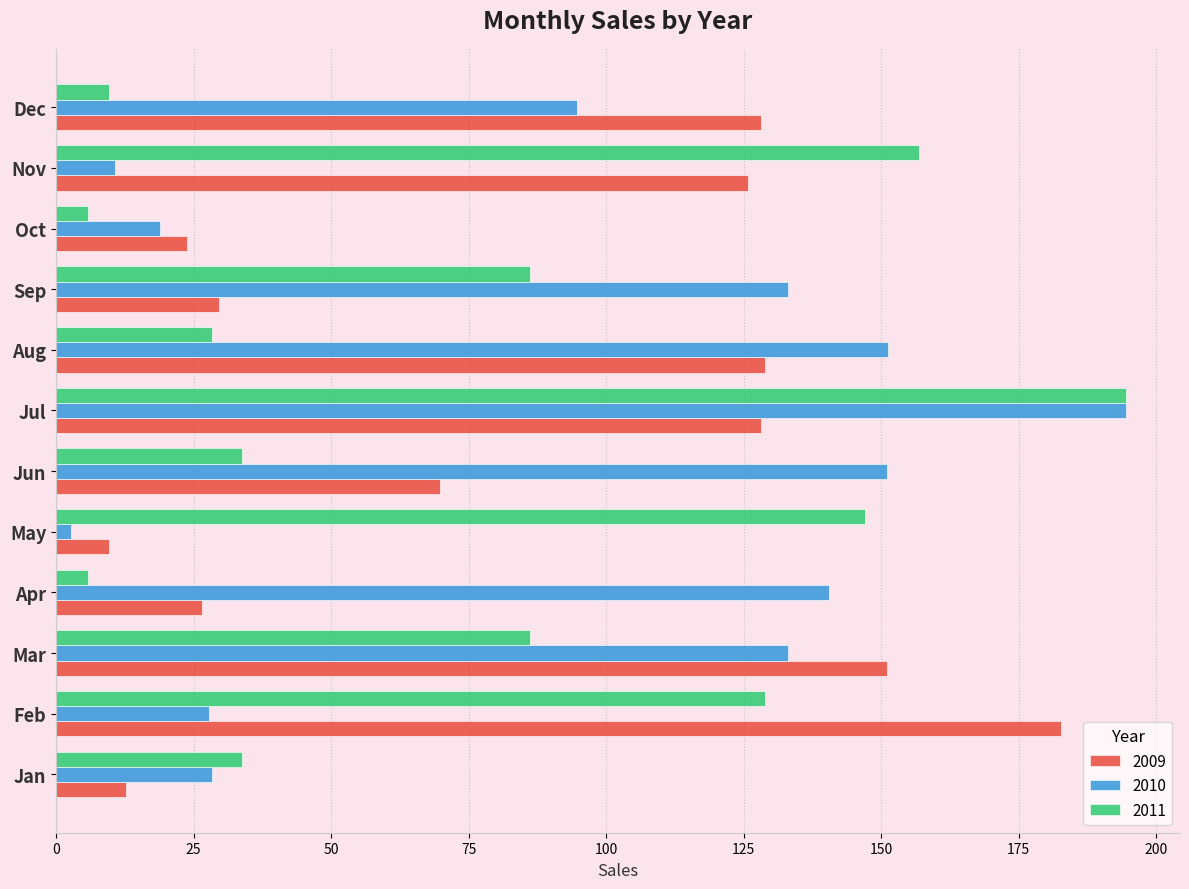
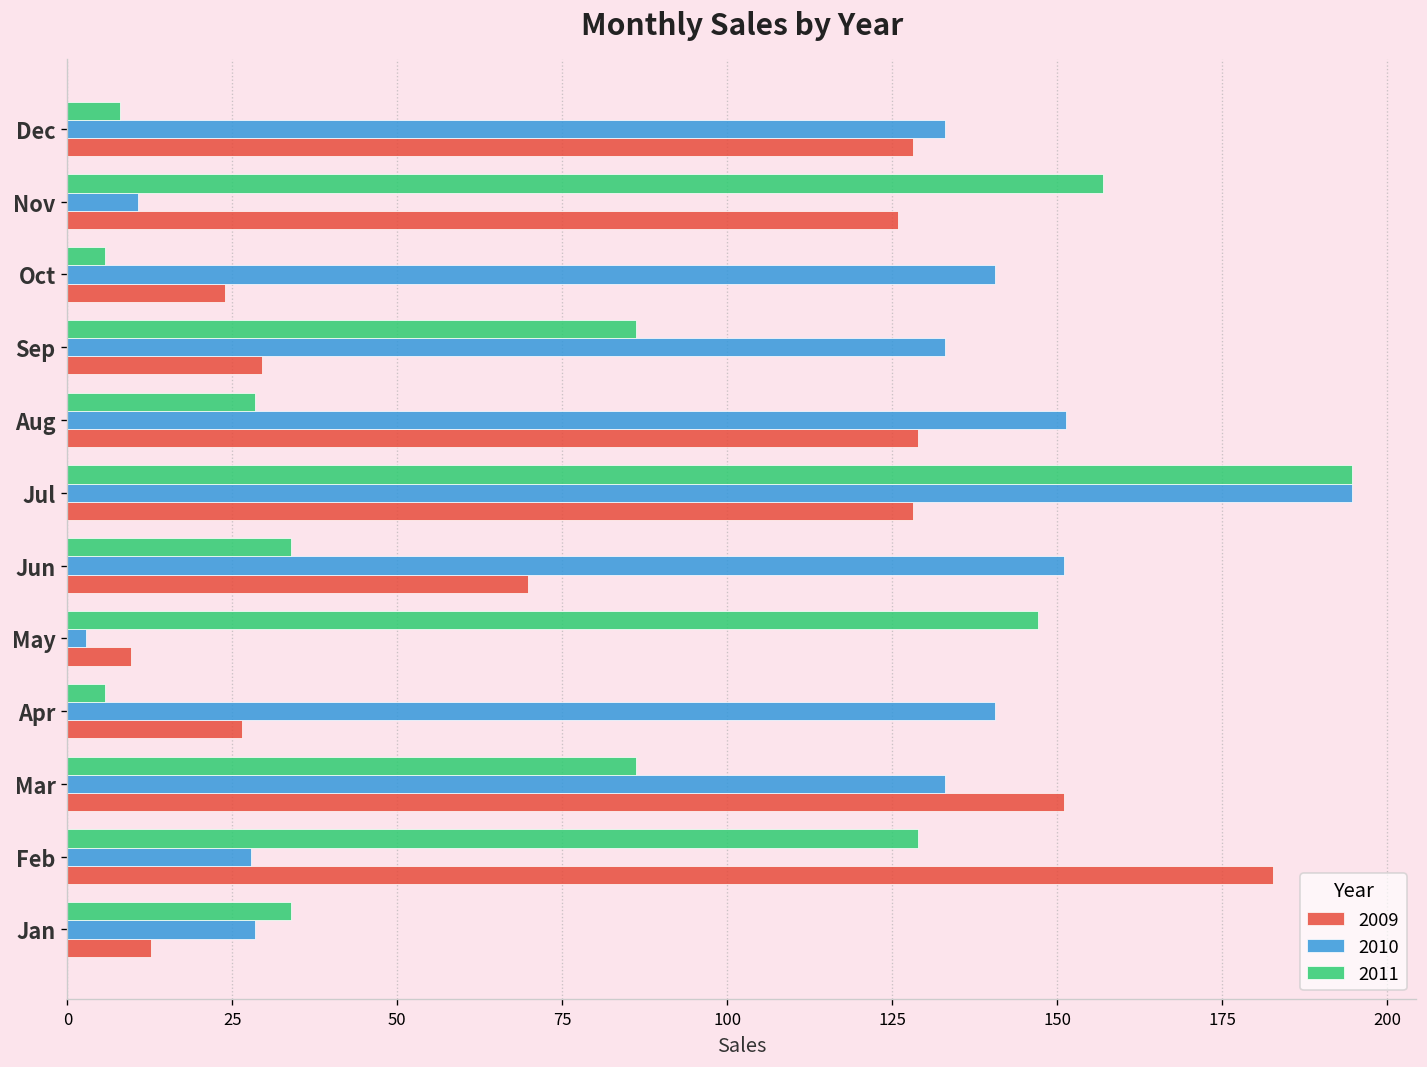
2011, Dec: 10 -> 8
2010, Dec: 95 -> 133
2010, Oct: 19 -> 141
